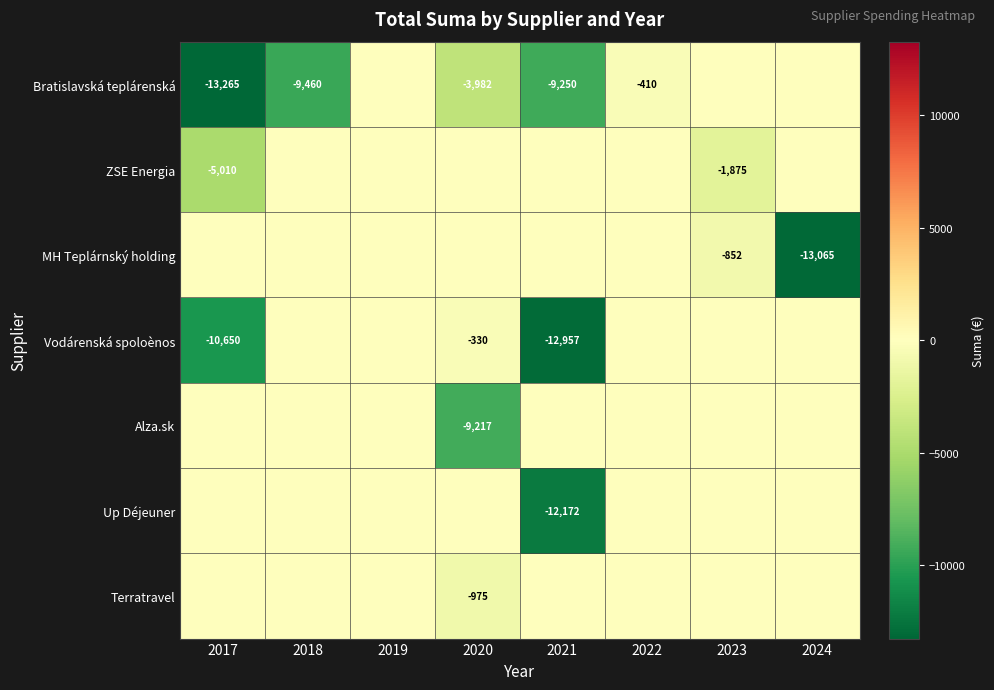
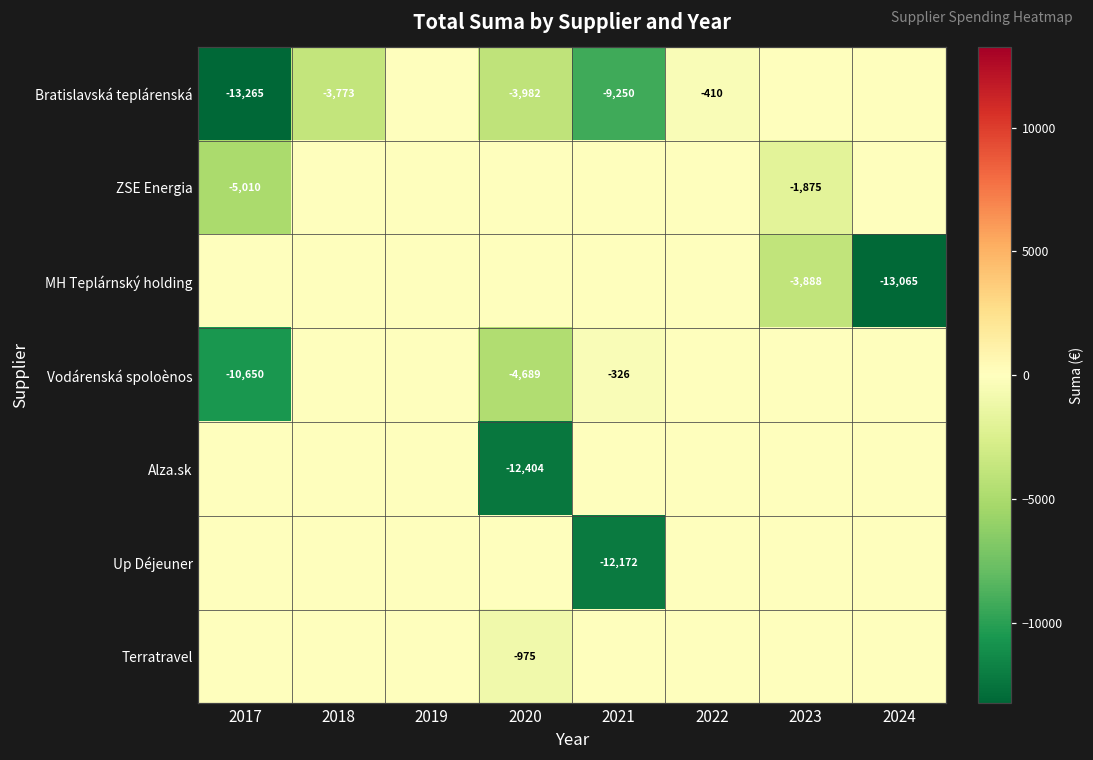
Bratislavská teplárenská, 2018: -9,460 -> -3,773
MH Teplárnský holding, 2023: -852 -> -3,888
Vodárenská spoloènos, 2020: -330 -> -4,689
Vodárenská spoloènos, 2021: -12,957 -> -326
Alza.sk, 2020: -9,217 -> -12,404
